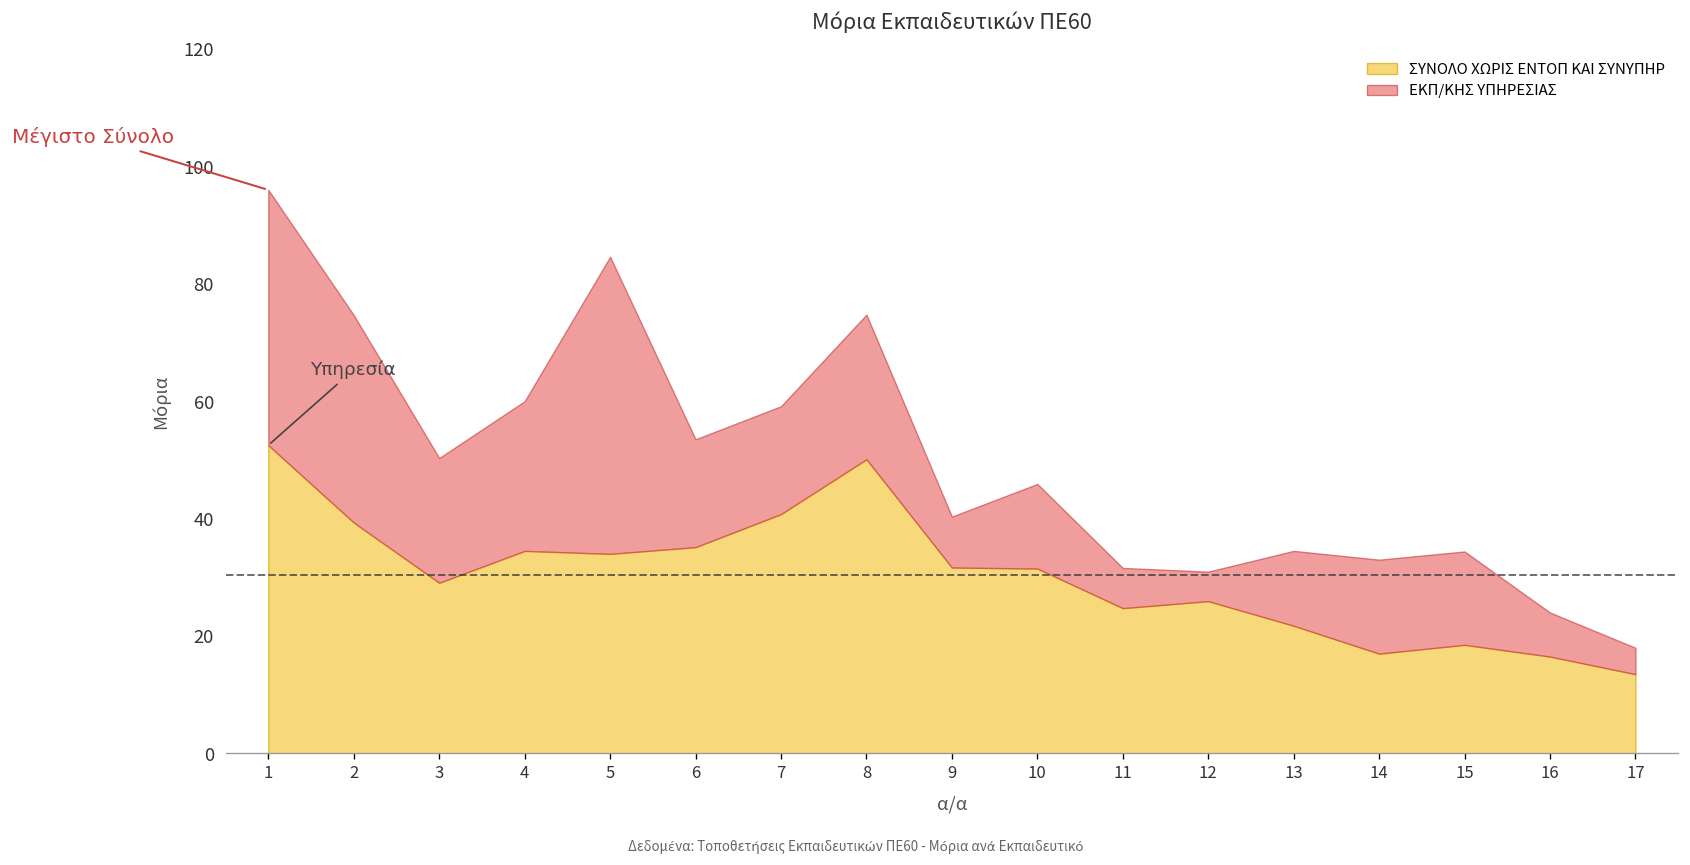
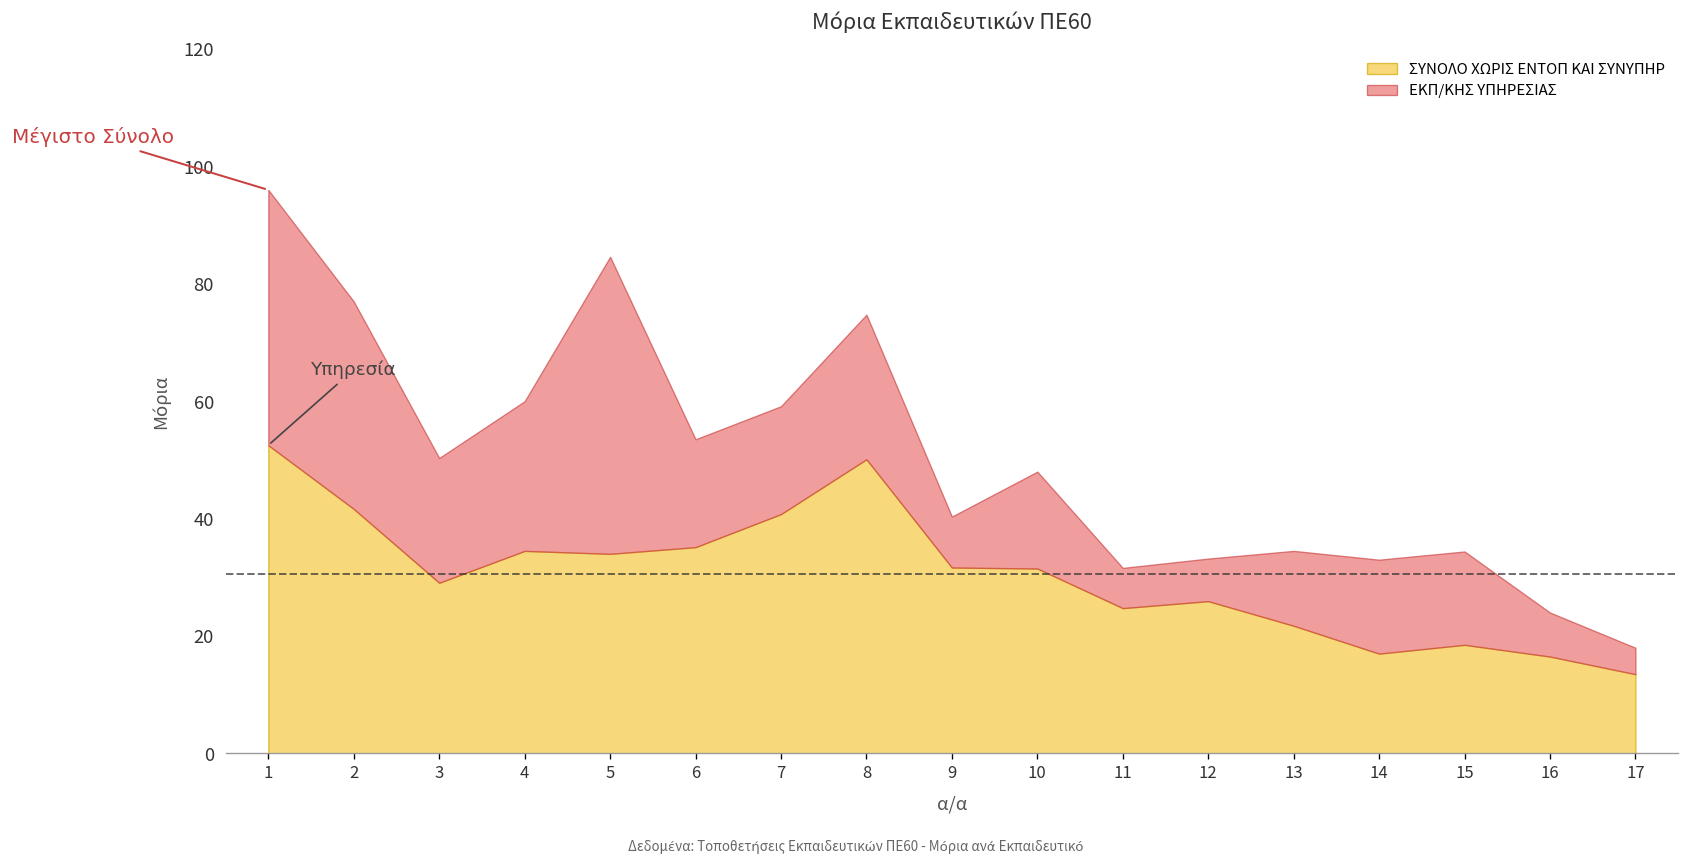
ΣΥΝΟΛΟ ΧΩΡΙΣ ΕΝΤΟΠ ΚΑΙ ΣΥΝΥΠΗΡ, 2: 39 -> 42
ΕΚΠ/ΚΗΣ ΥΠΗΡΕΣΙΑΣ, 10: 14 -> 17
ΕΚΠ/ΚΗΣ ΥΠΗΡΕΣΙΑΣ, 12: 5 -> 7
